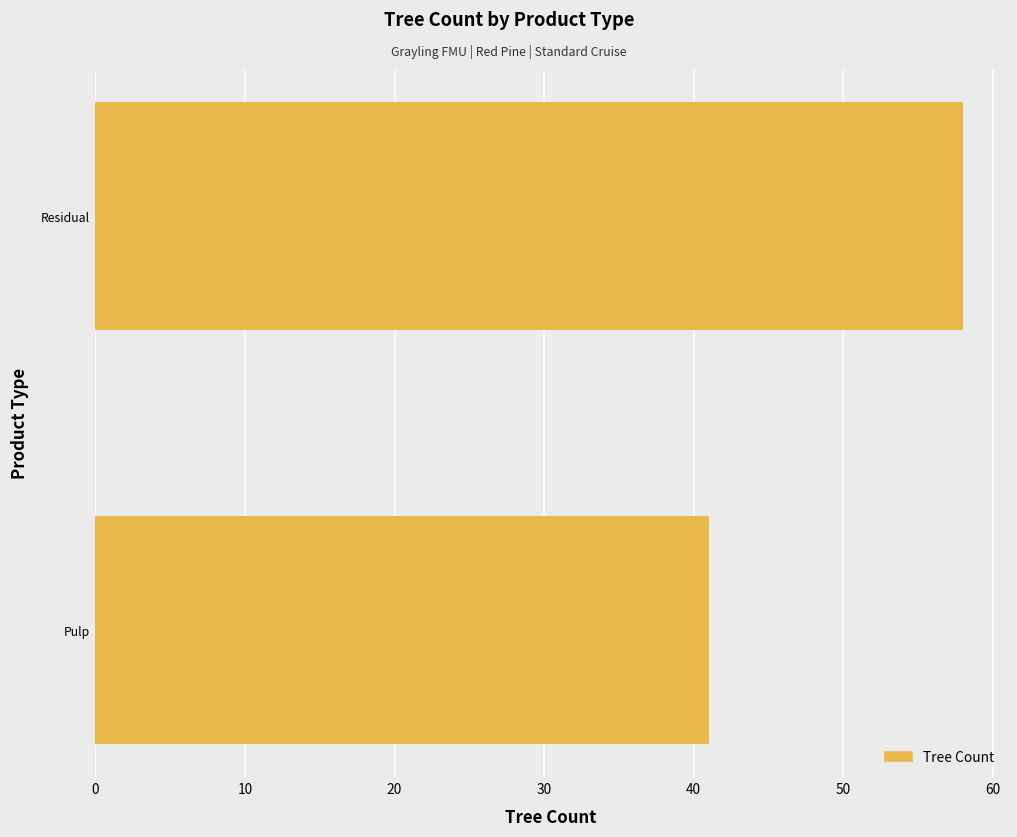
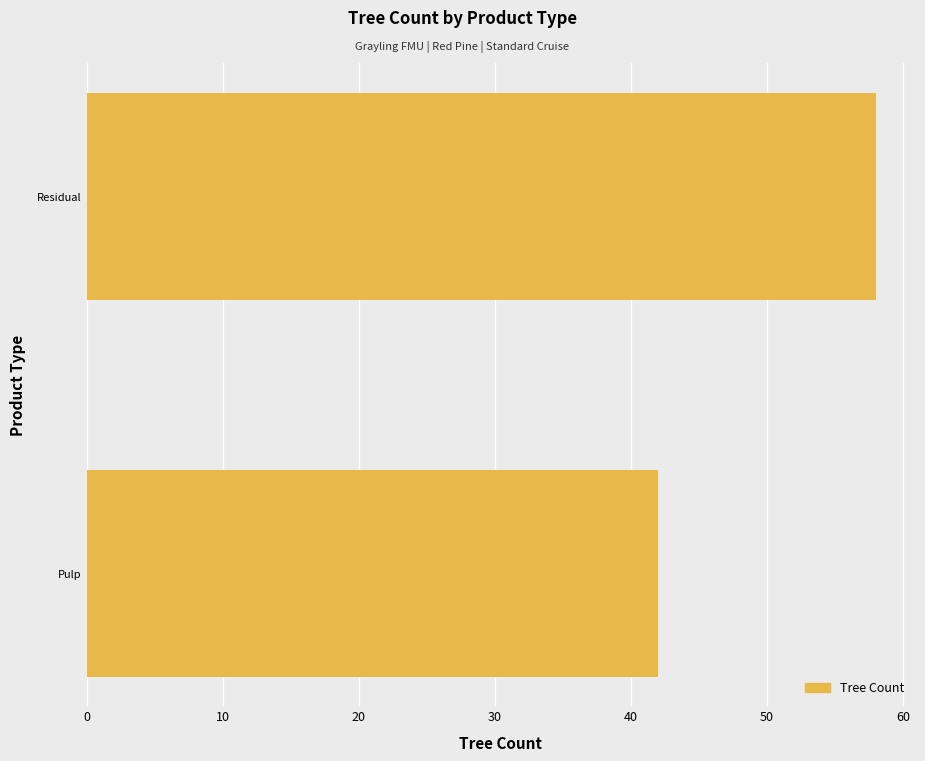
Pulp: 41 -> 42
